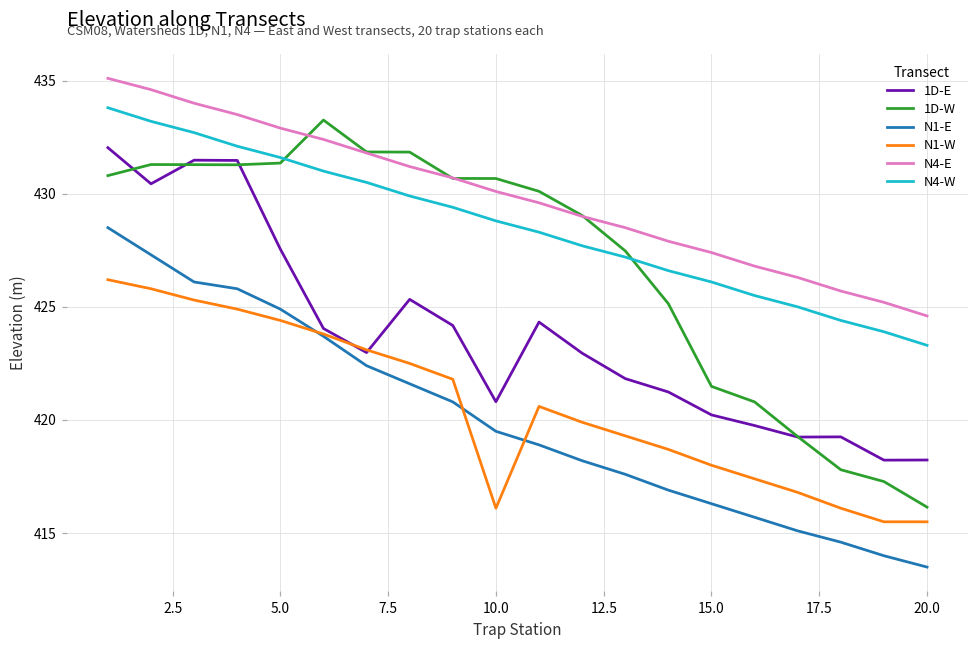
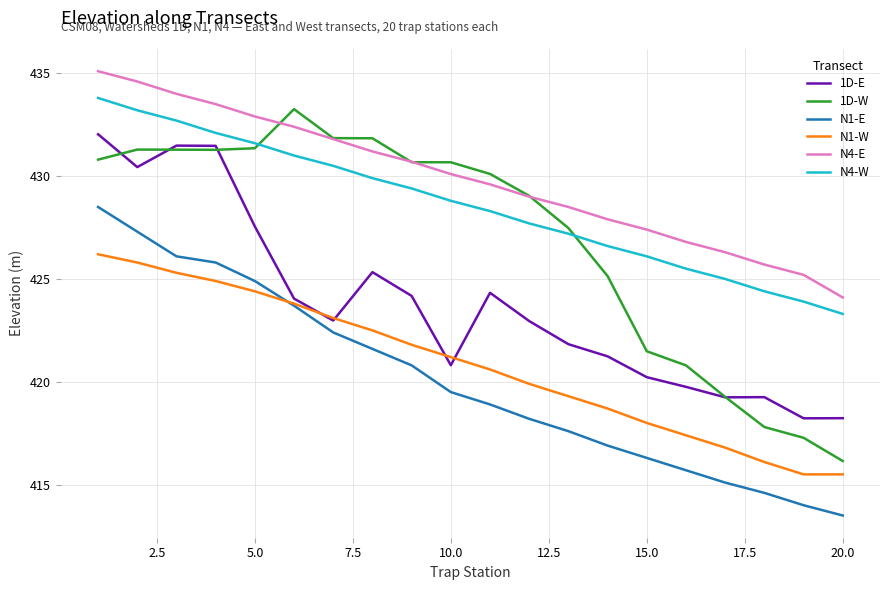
N1-W, 10.0: 416.1 -> 421.2
N4-E, 20.0: 424.6 -> 424.1
